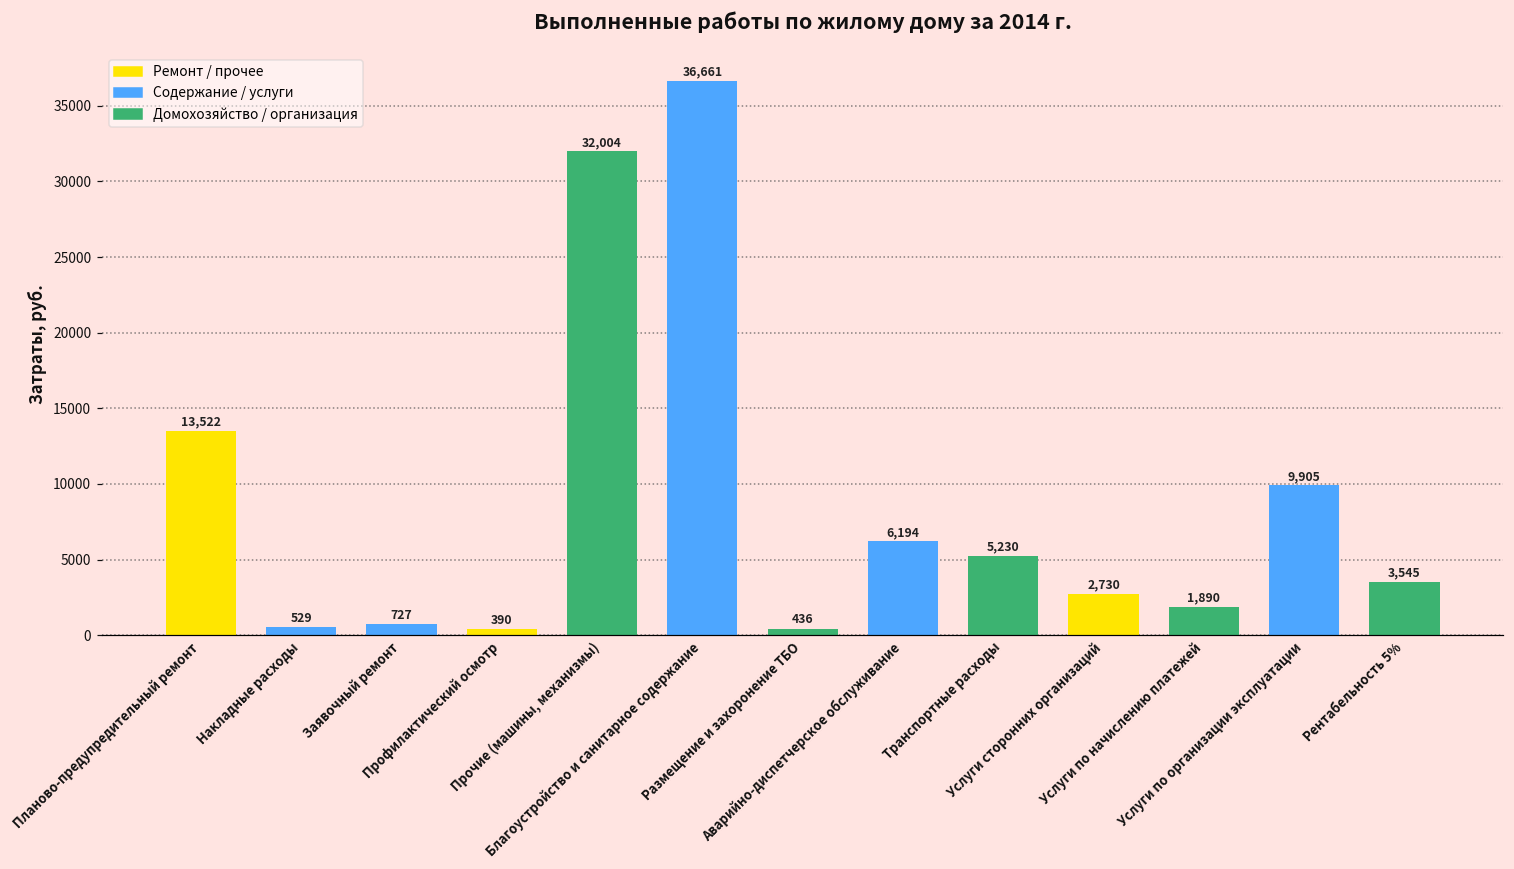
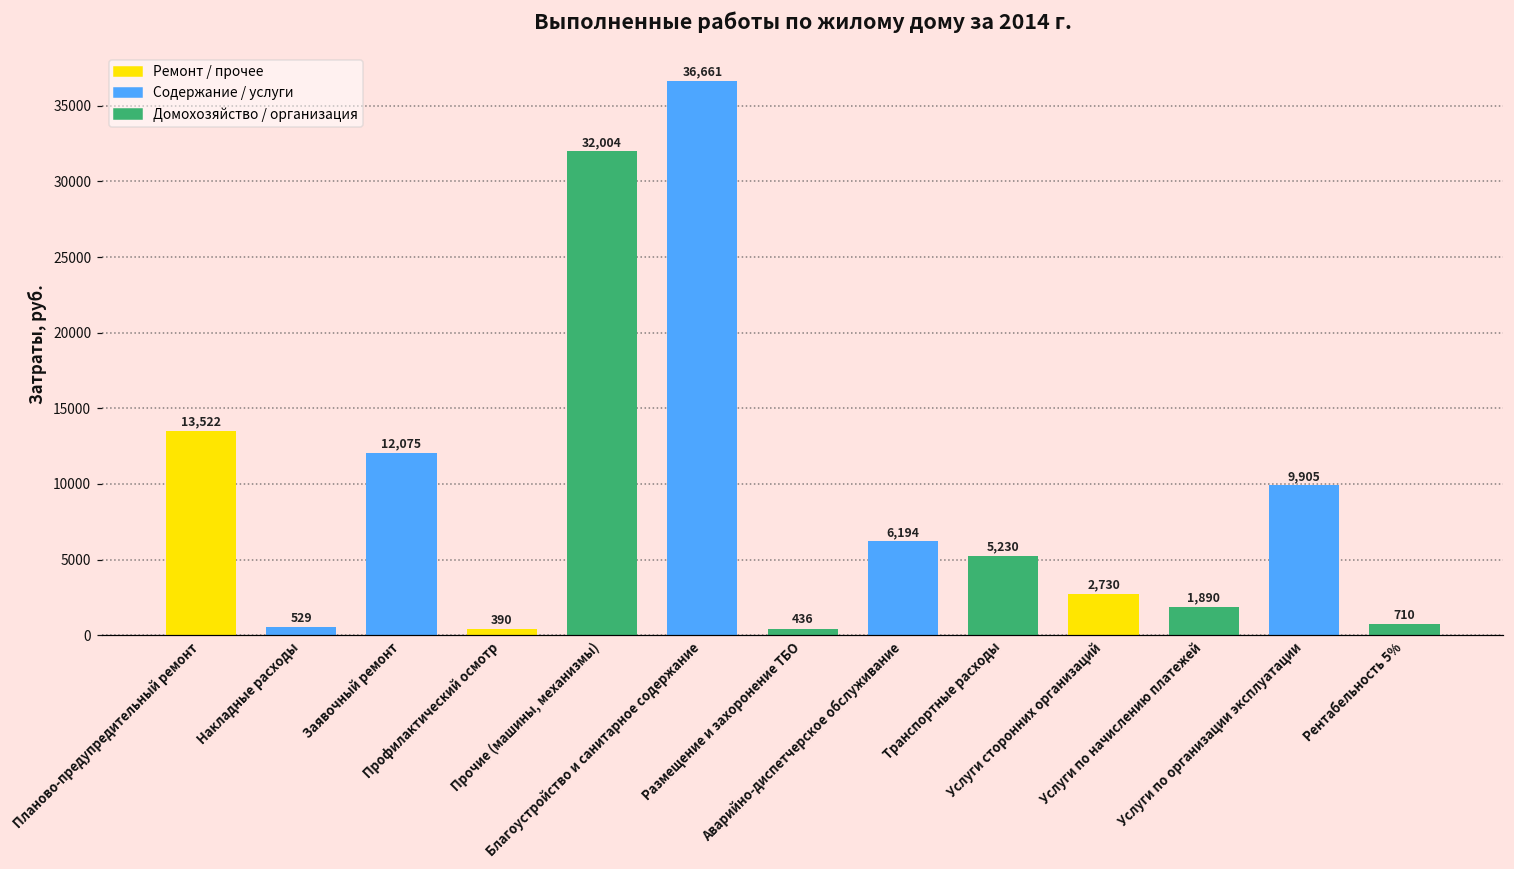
Заявочный ремонт: 727 -> 12,075
Рентабельность 5%: 3,545 -> 710
